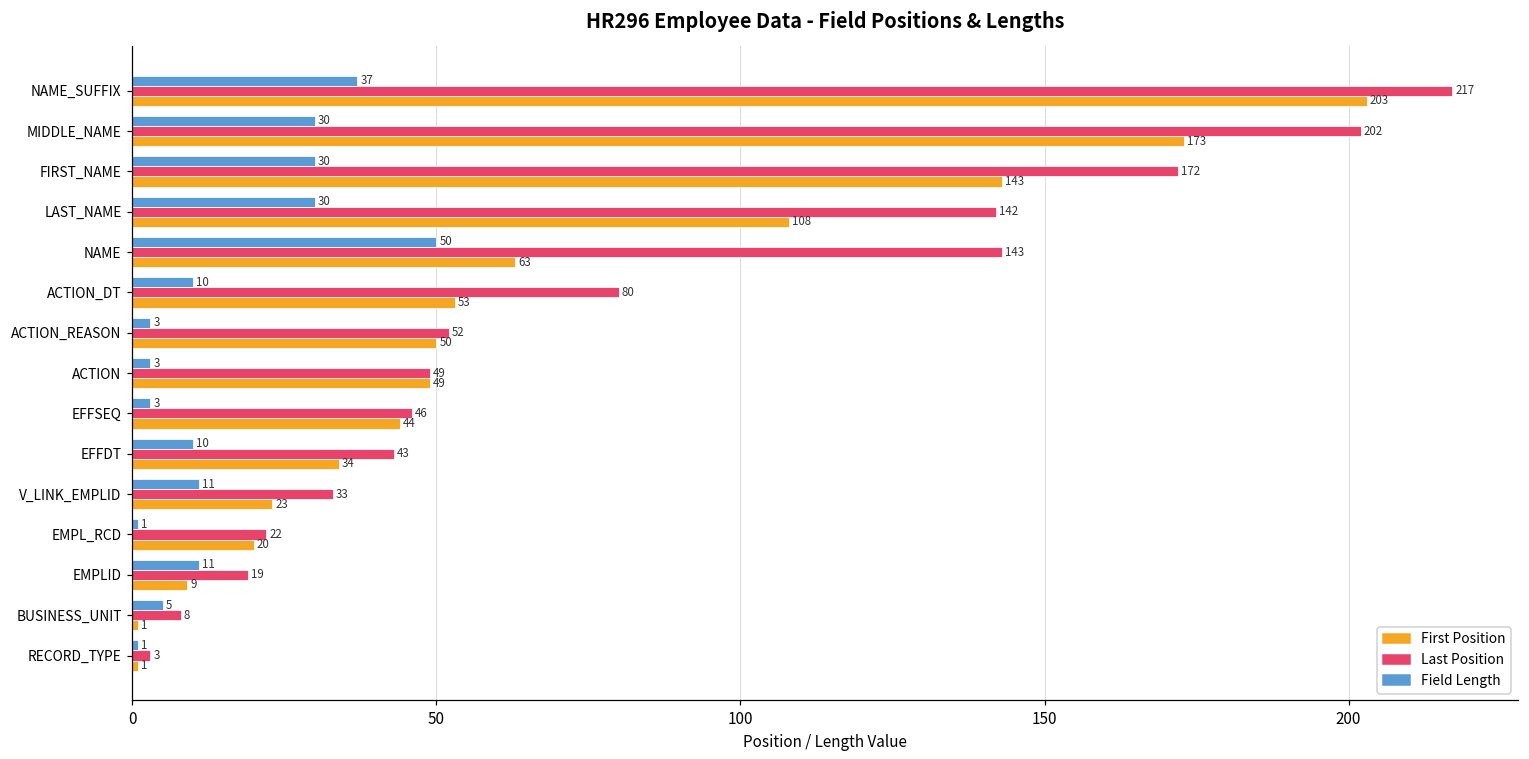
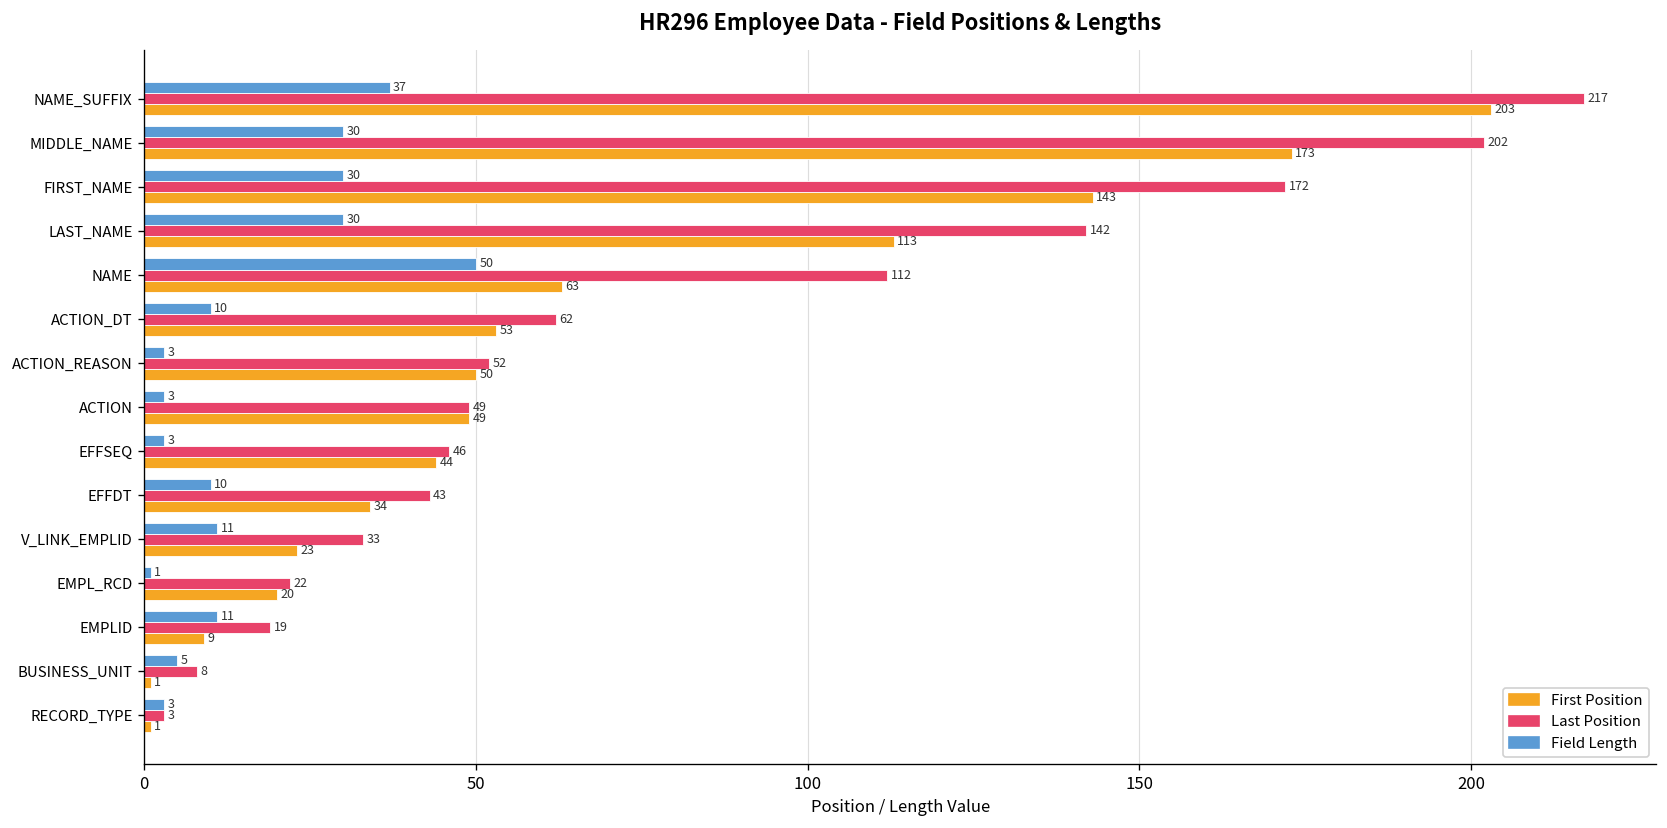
First Position, LAST_NAME: 108 -> 113
Last Position, NAME: 143 -> 112
Last Position, ACTION_DT: 80 -> 62
Field Length, RECORD_TYPE: 1 -> 3
